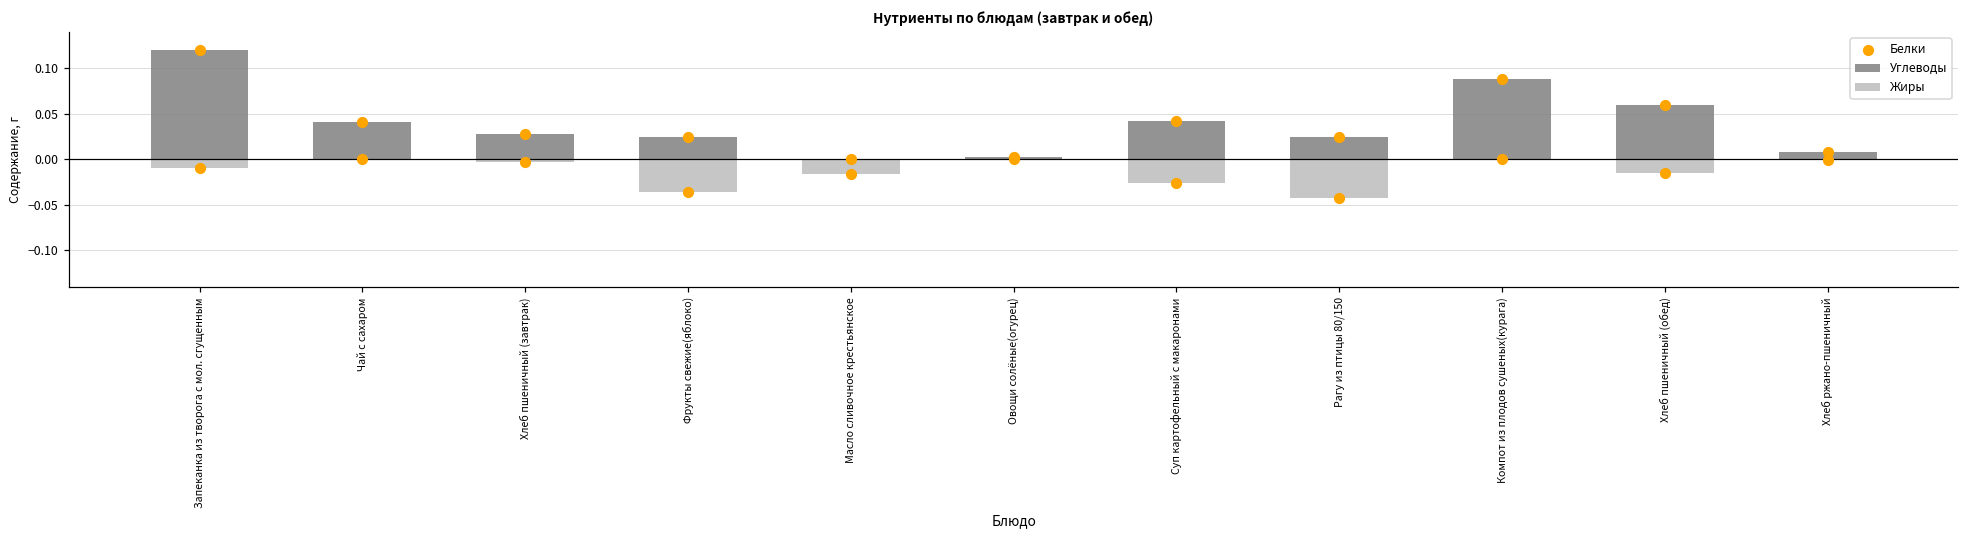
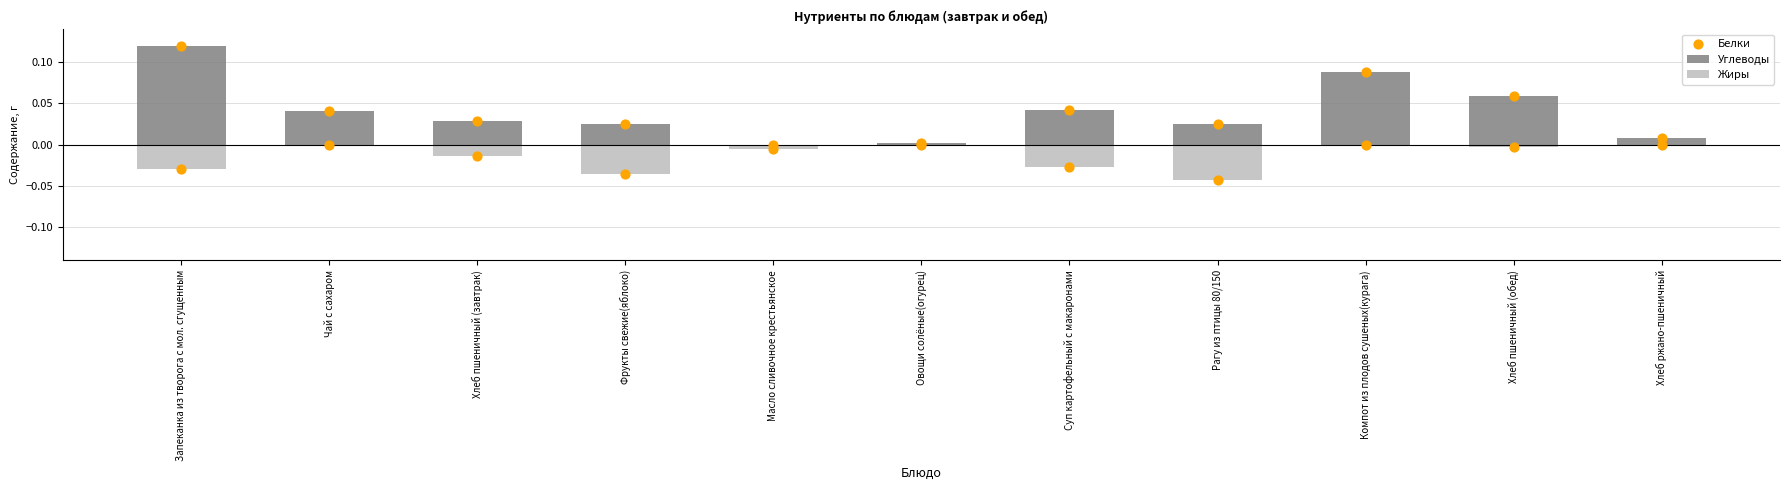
Жиры, Запеканка из творога с мол. сгущенным: -0.01 -> -0.03
Жиры, Хлеб пшеничный (завтрак): 0.00 -> -0.01
Жиры, Масло сливочное крестьянское: -0.02 -> 0.00
Жиры, Хлеб пшеничный (обед): -0.02 -> 0.00
